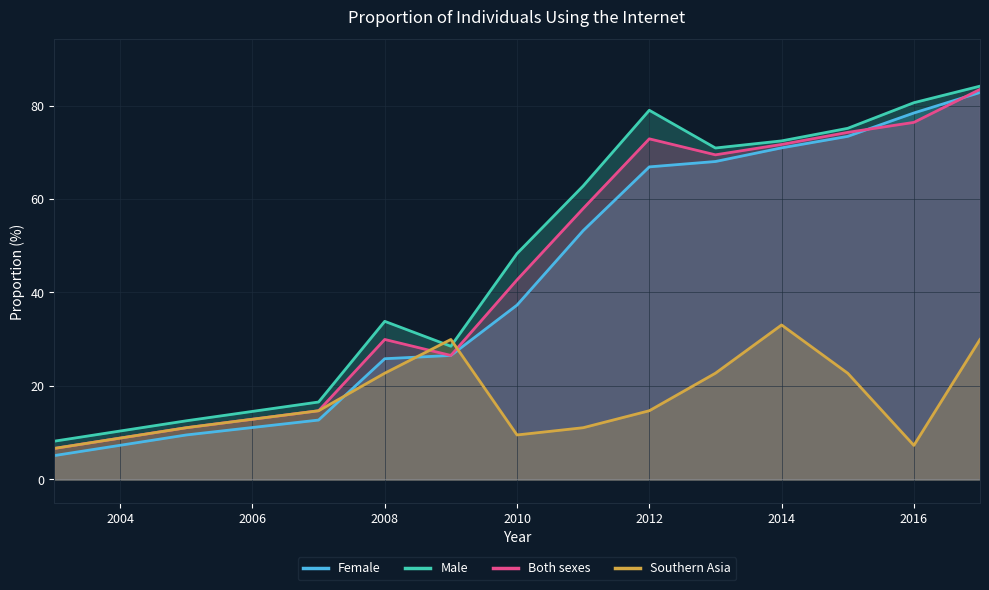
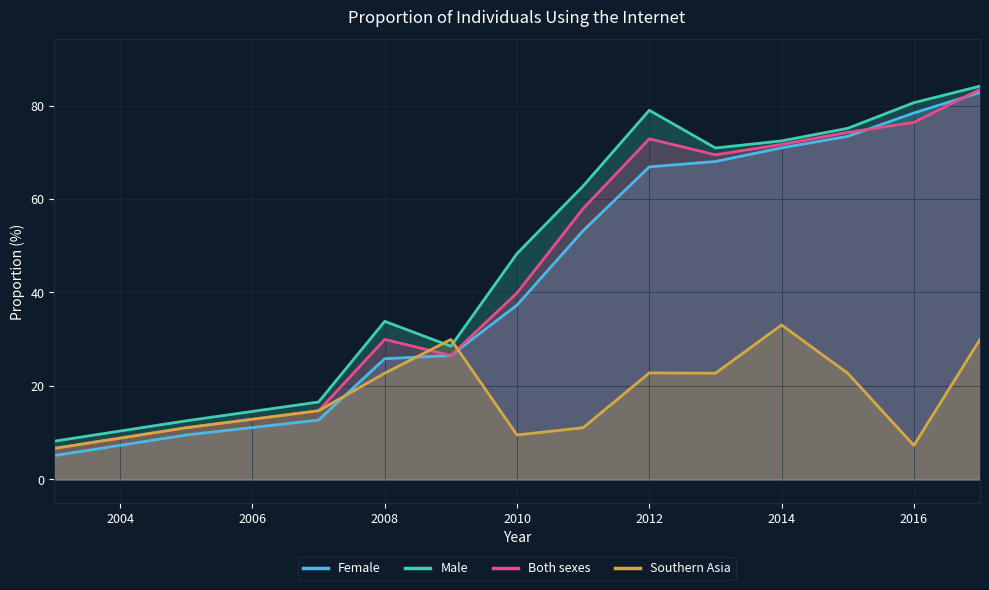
Both sexes, 2010: 43 -> 40
Southern Asia, 2012: 15 -> 23
